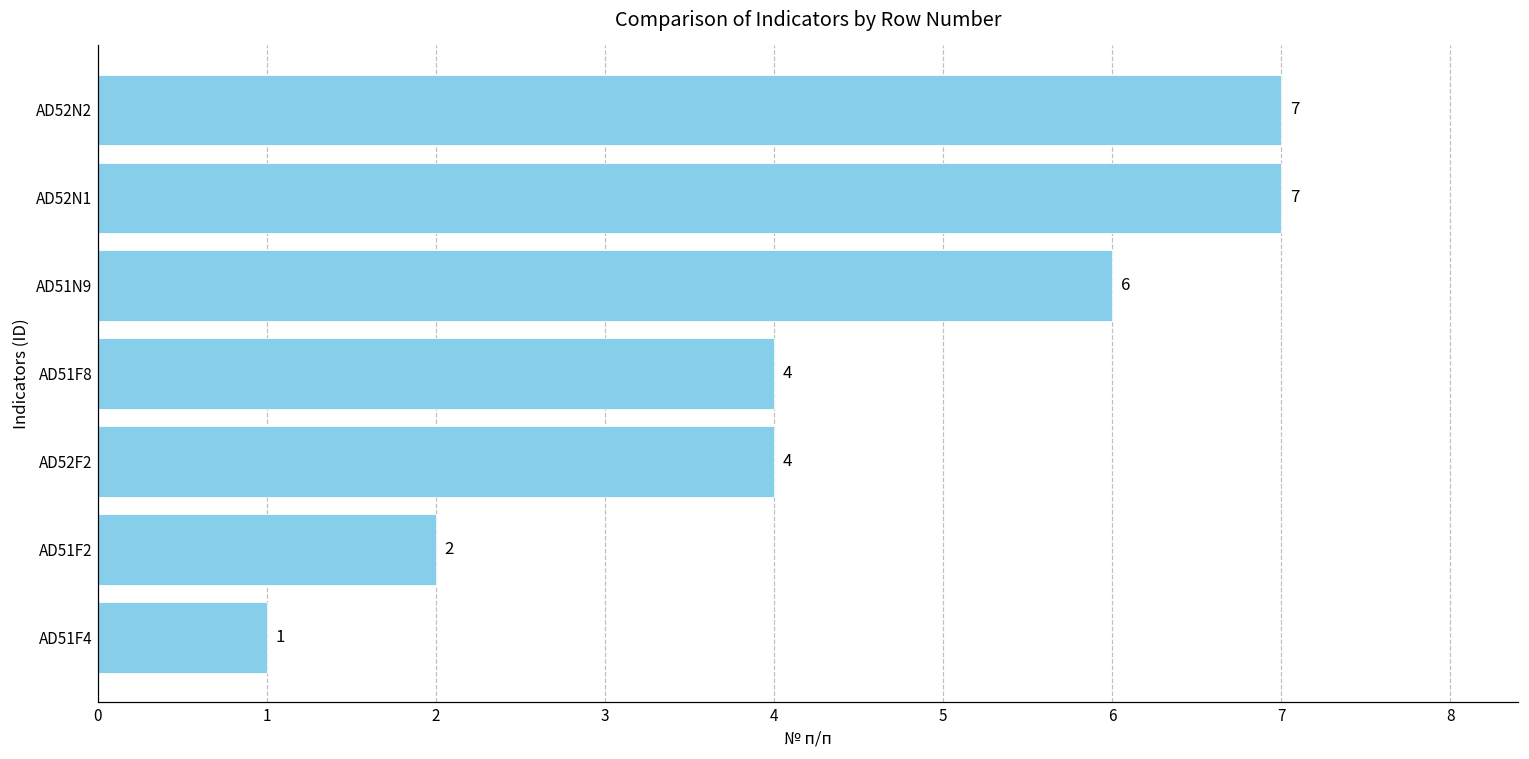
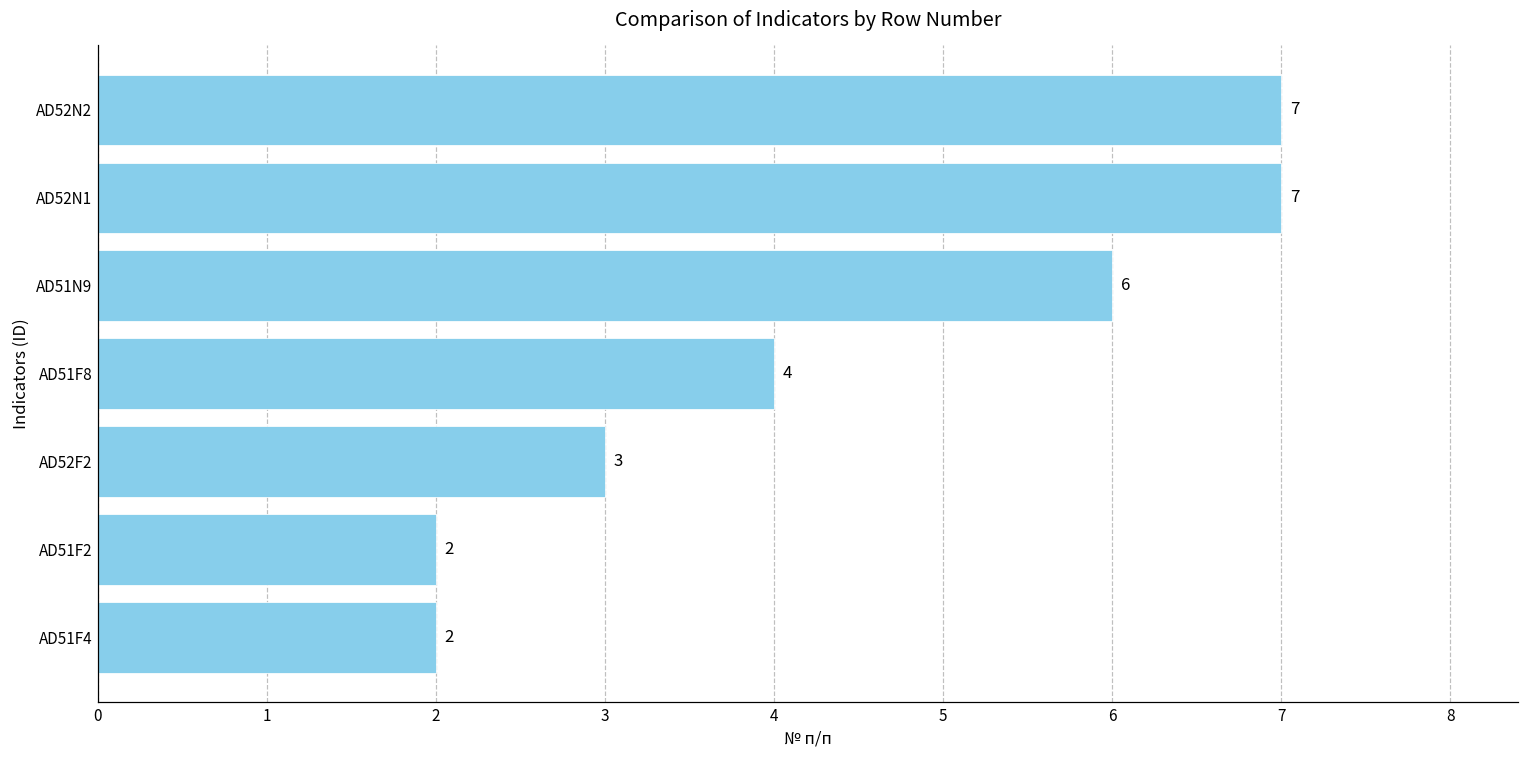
AD52F2: 4 -> 3
AD51F4: 1 -> 2
